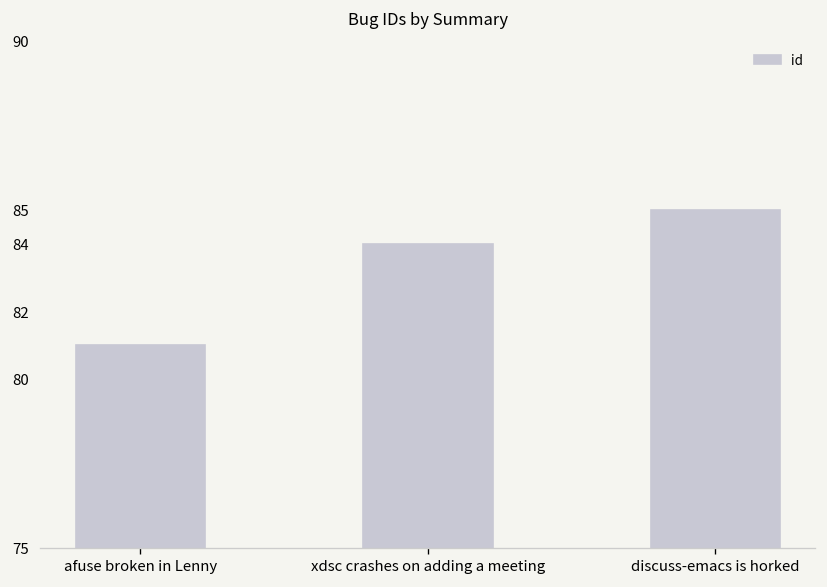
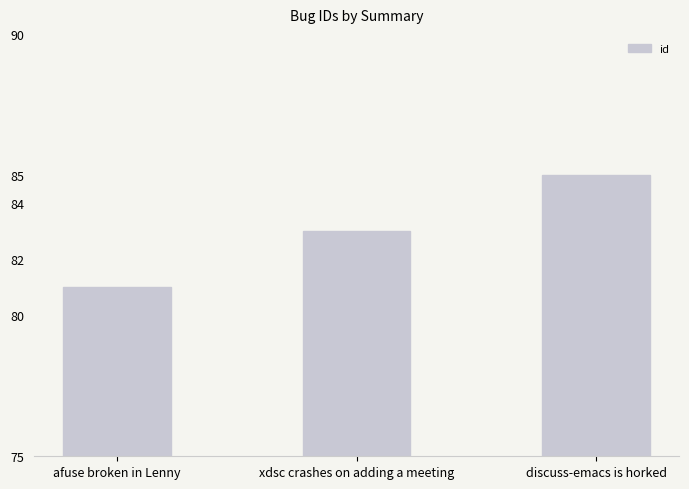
xdsc crashes on adding a meeting: 84 -> 83
